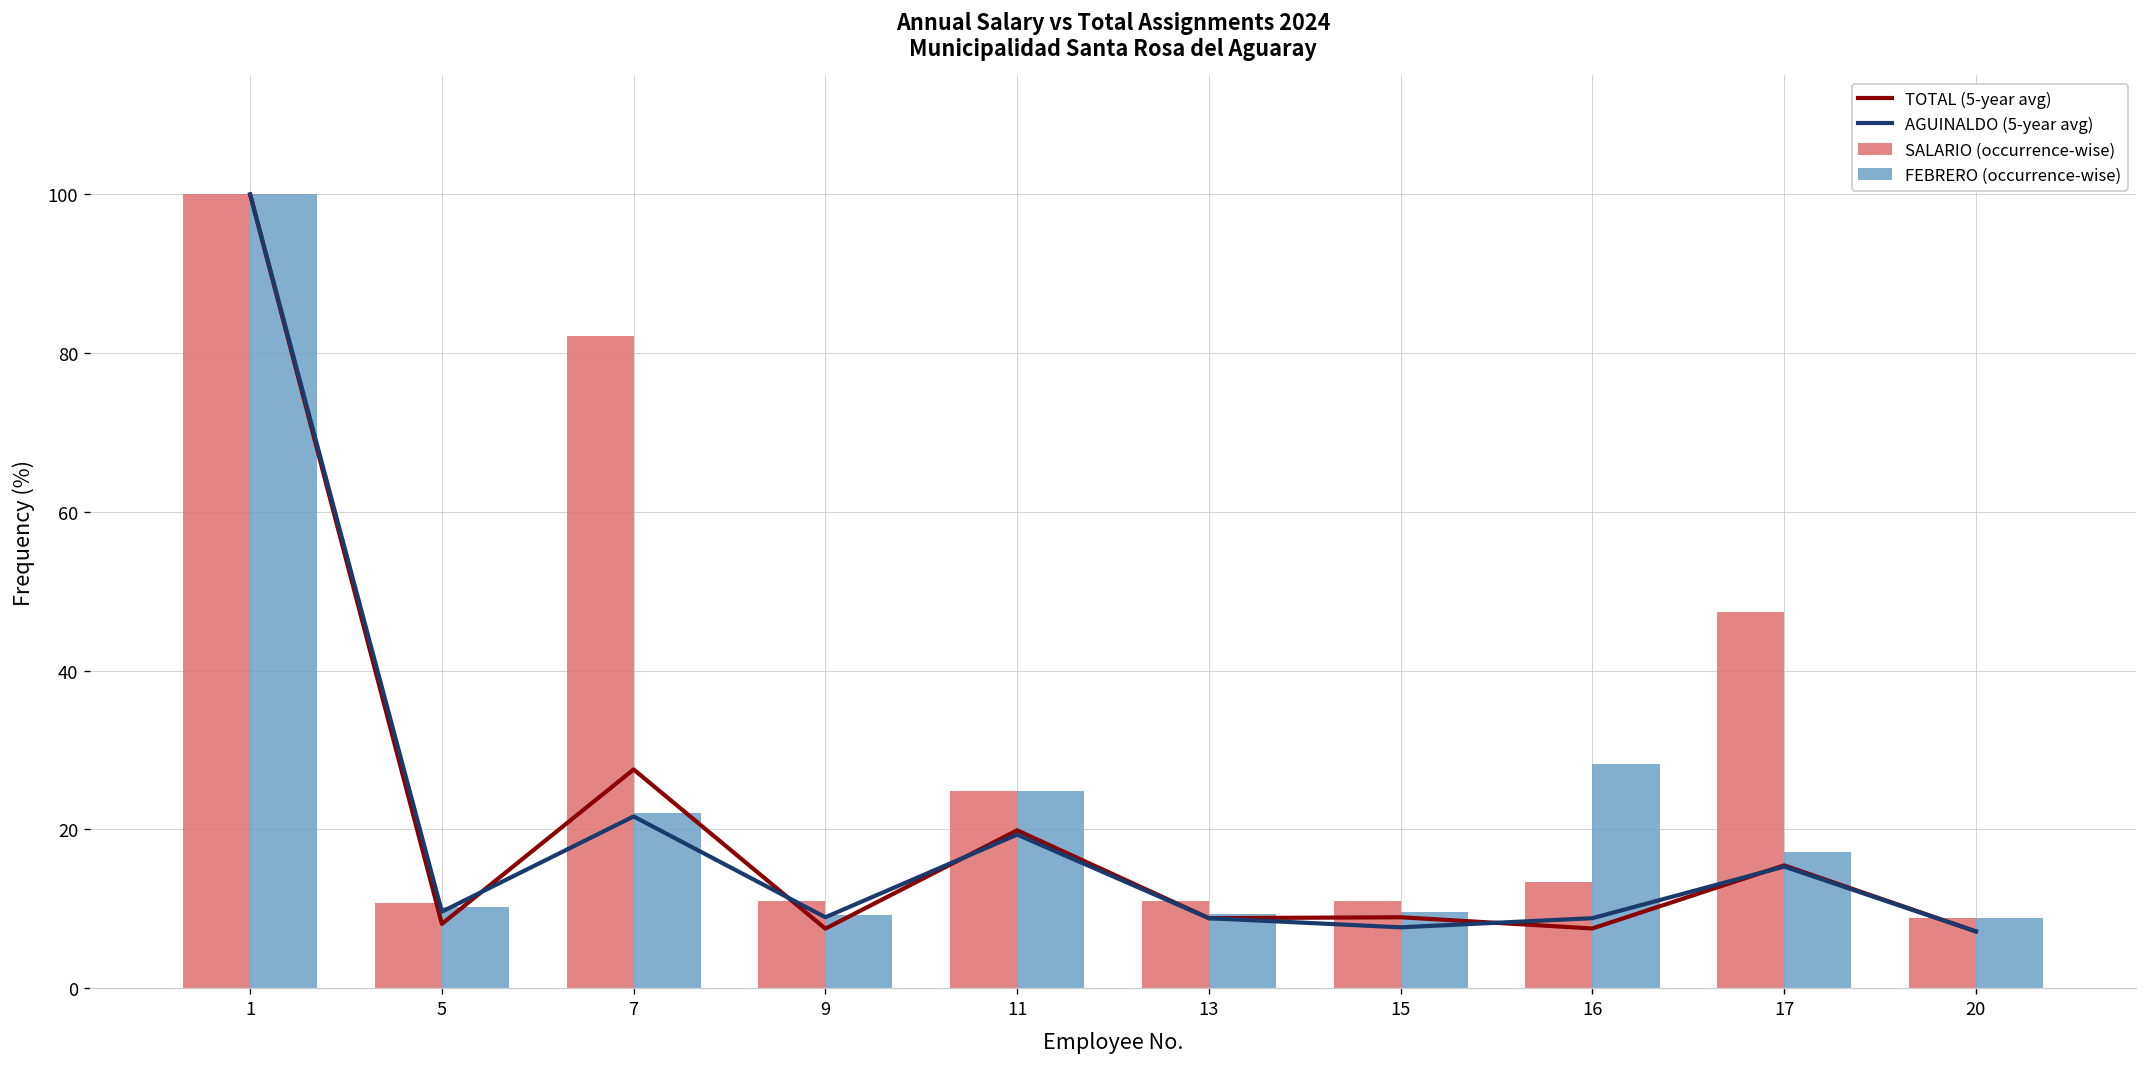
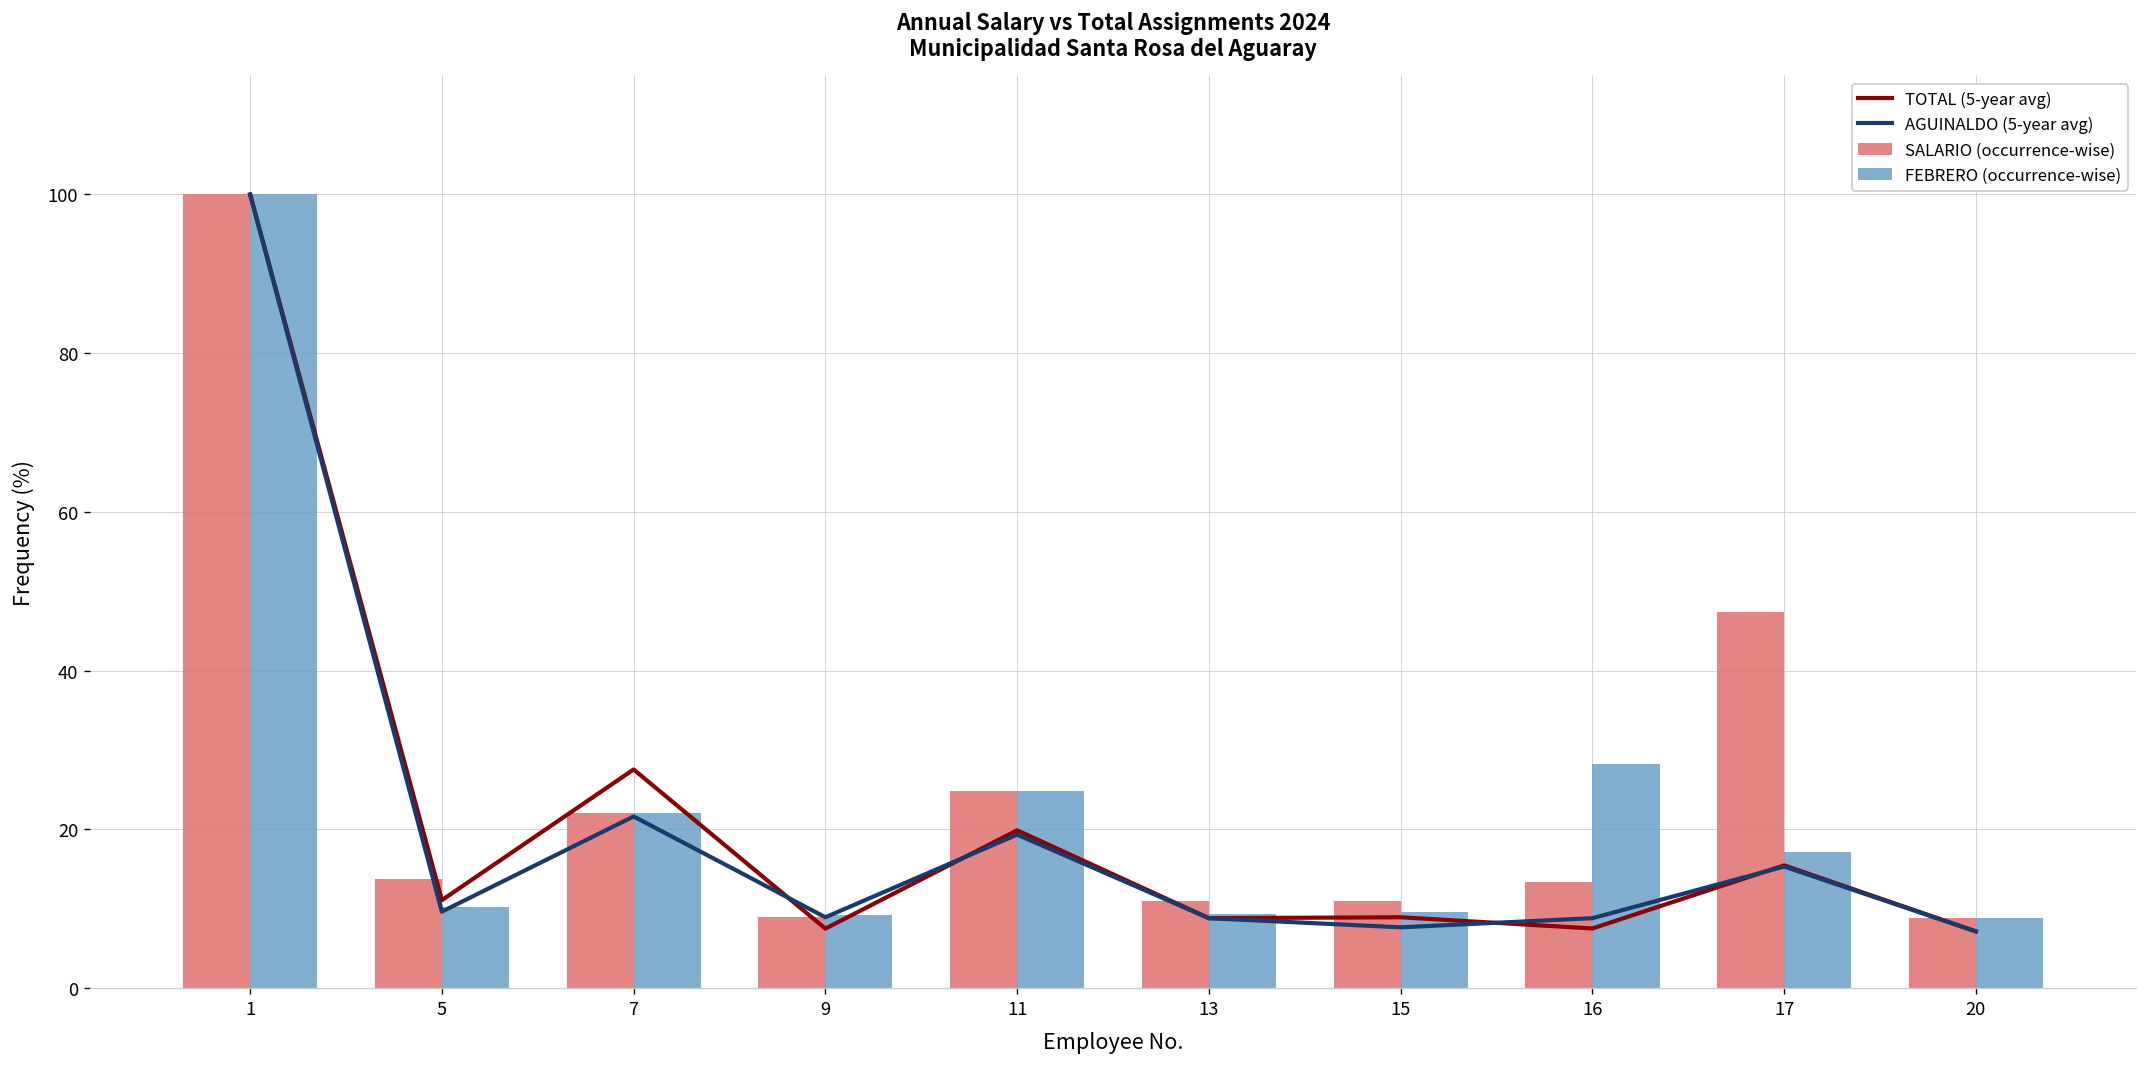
SALARIO (occurrence-wise), 5: 11 -> 14
TOTAL (5-year avg), 5: 8 -> 11
SALARIO (occurrence-wise), 7: 82 -> 22
SALARIO (occurrence-wise), 9: 11 -> 9
